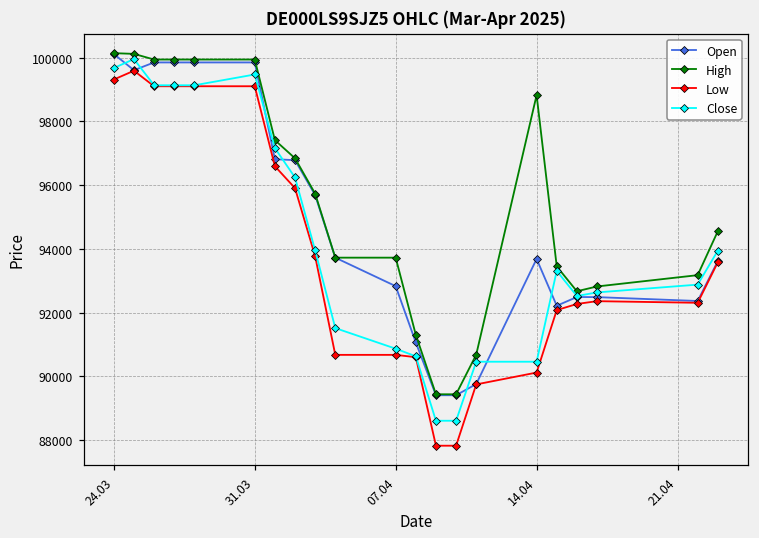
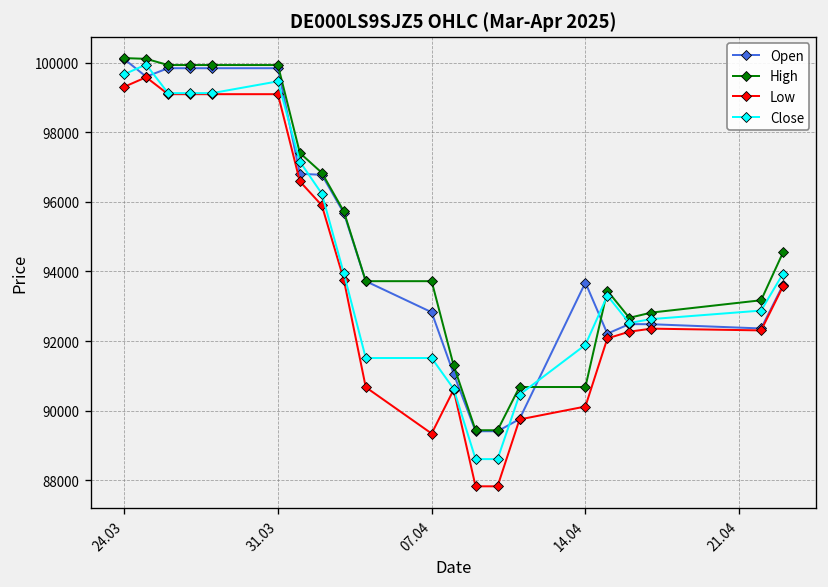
Low, 07.04: 90700 -> 89300
Close, 07.04: 90900 -> 91500
High, 14.04: 98800 -> 90700
Close, 14.04: 90500 -> 91900
